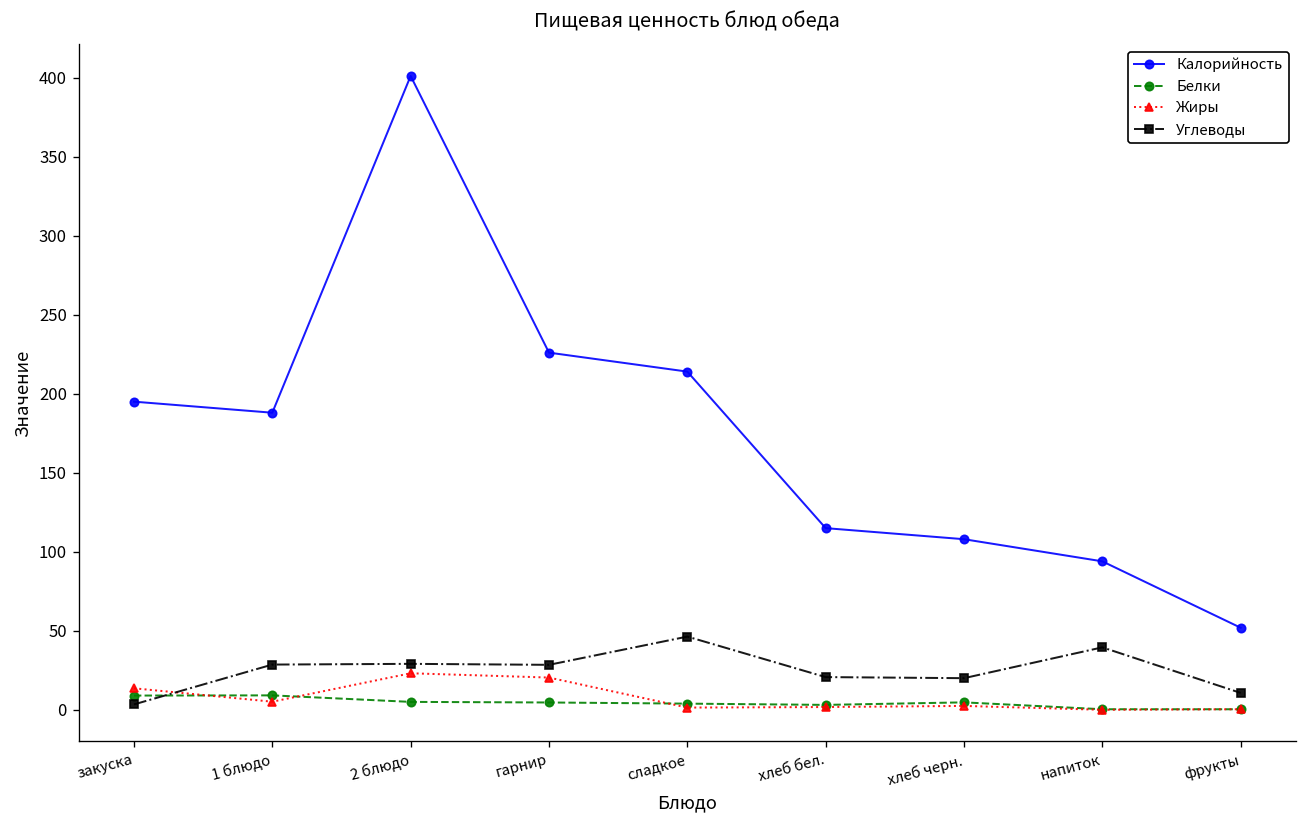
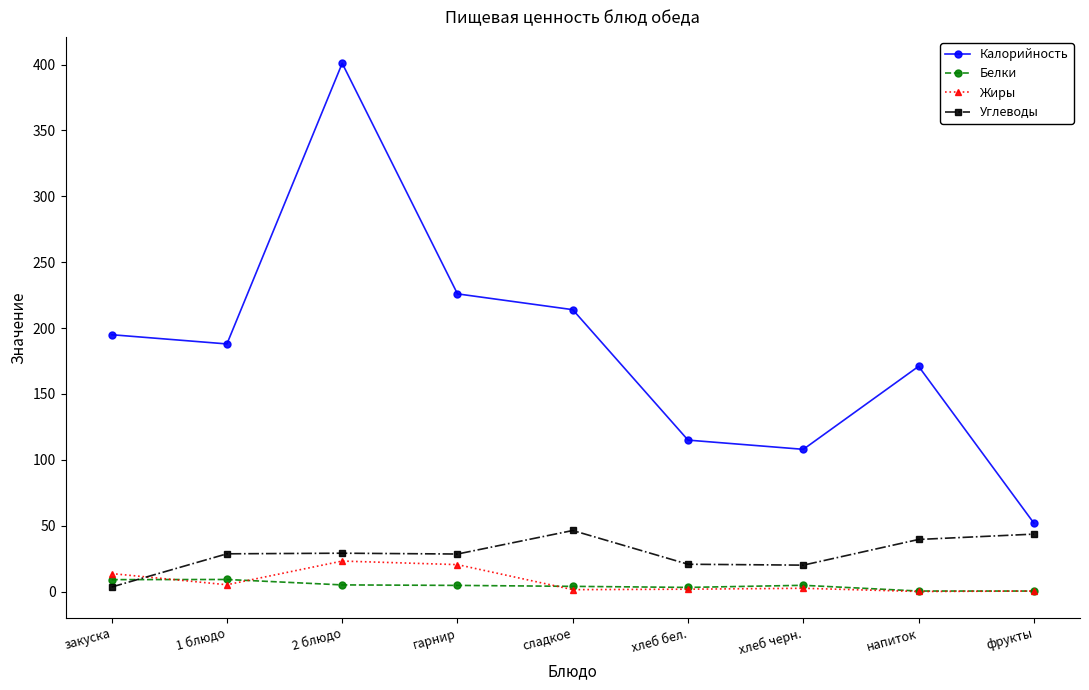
Калорийность, напиток: 94 -> 171
Углеводы, фрукты: 11 -> 44
